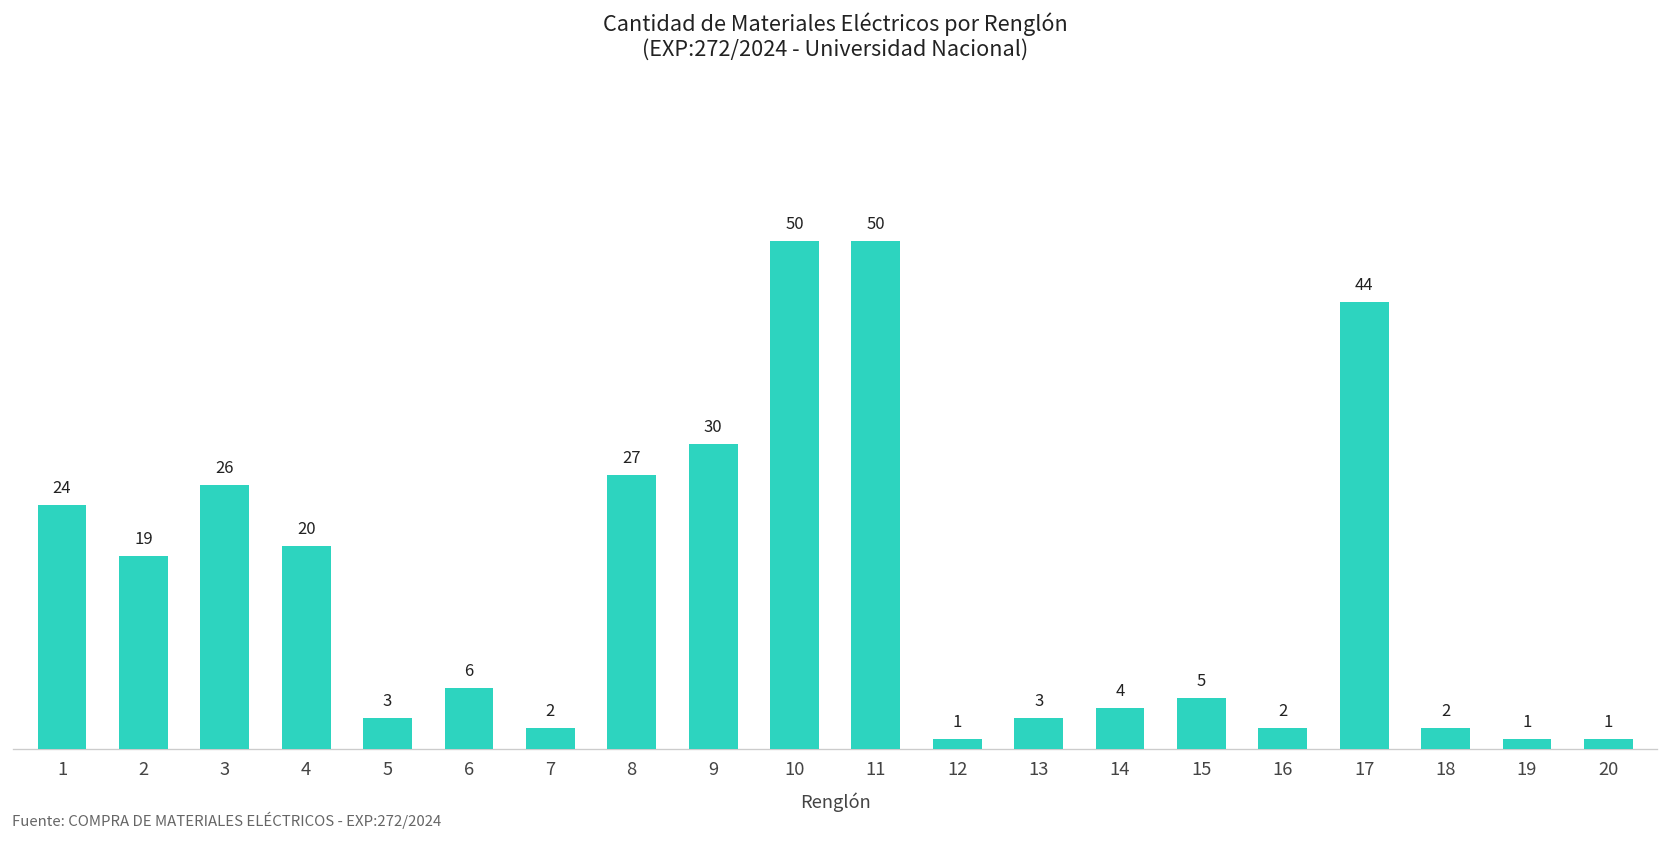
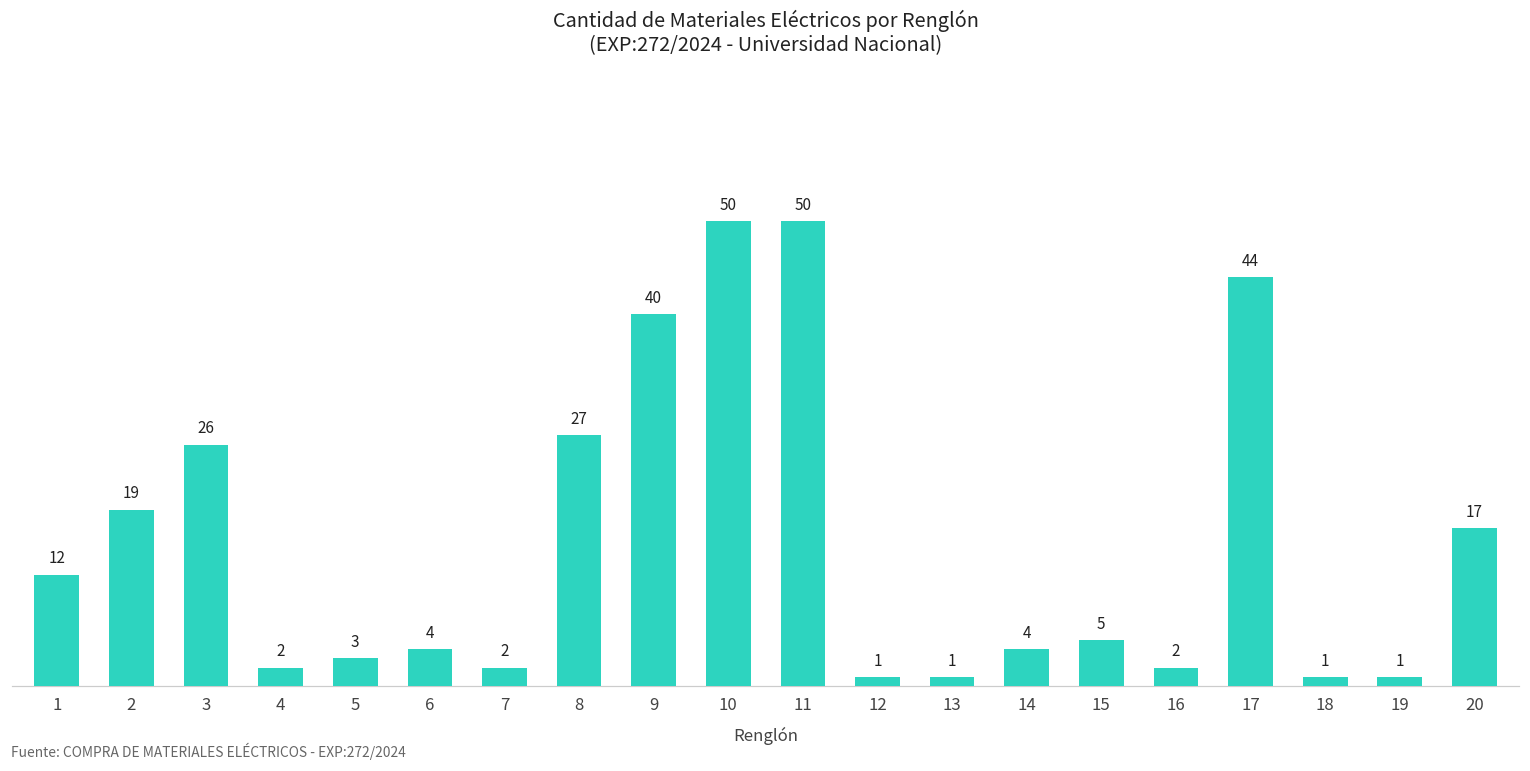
1: 24 -> 12
4: 20 -> 2
6: 6 -> 4
9: 30 -> 40
13: 3 -> 1
18: 2 -> 1
20: 1 -> 17
